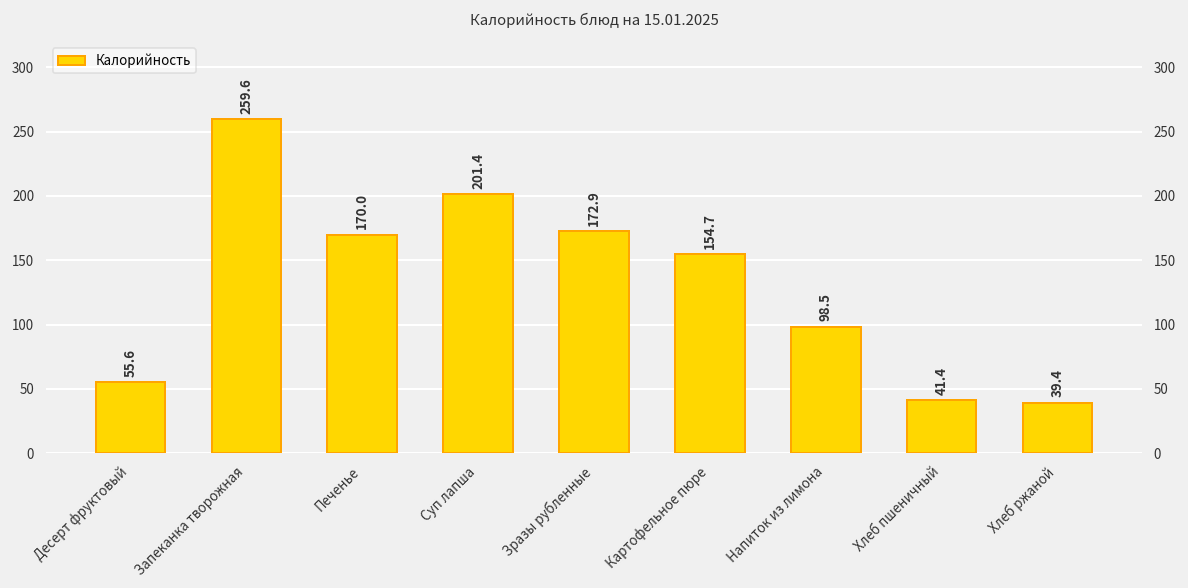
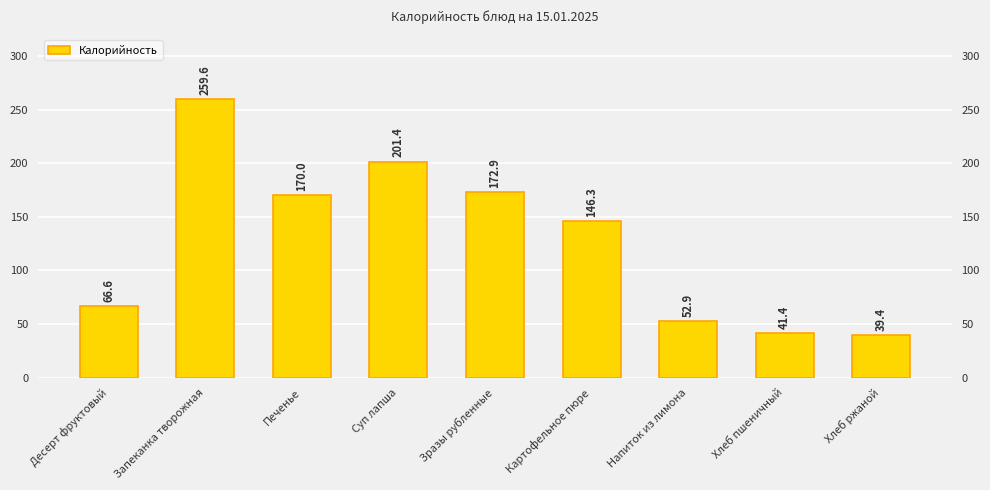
Десерт фруктовый: 55.6 -> 66.6
Картофельное пюре: 154.7 -> 146.3
Напиток из лимона: 98.5 -> 52.9
